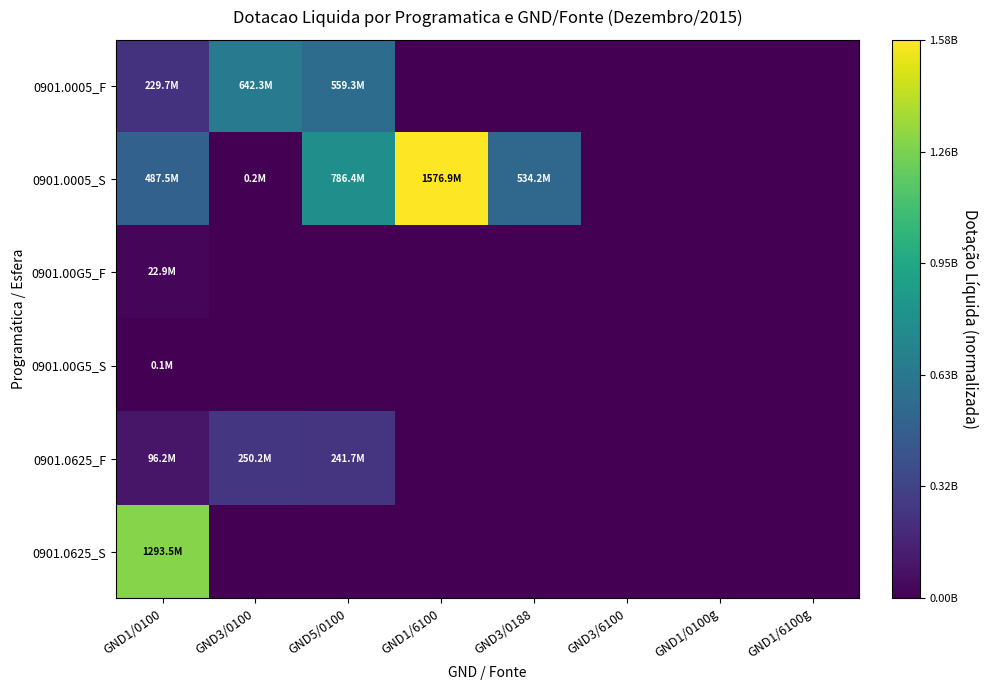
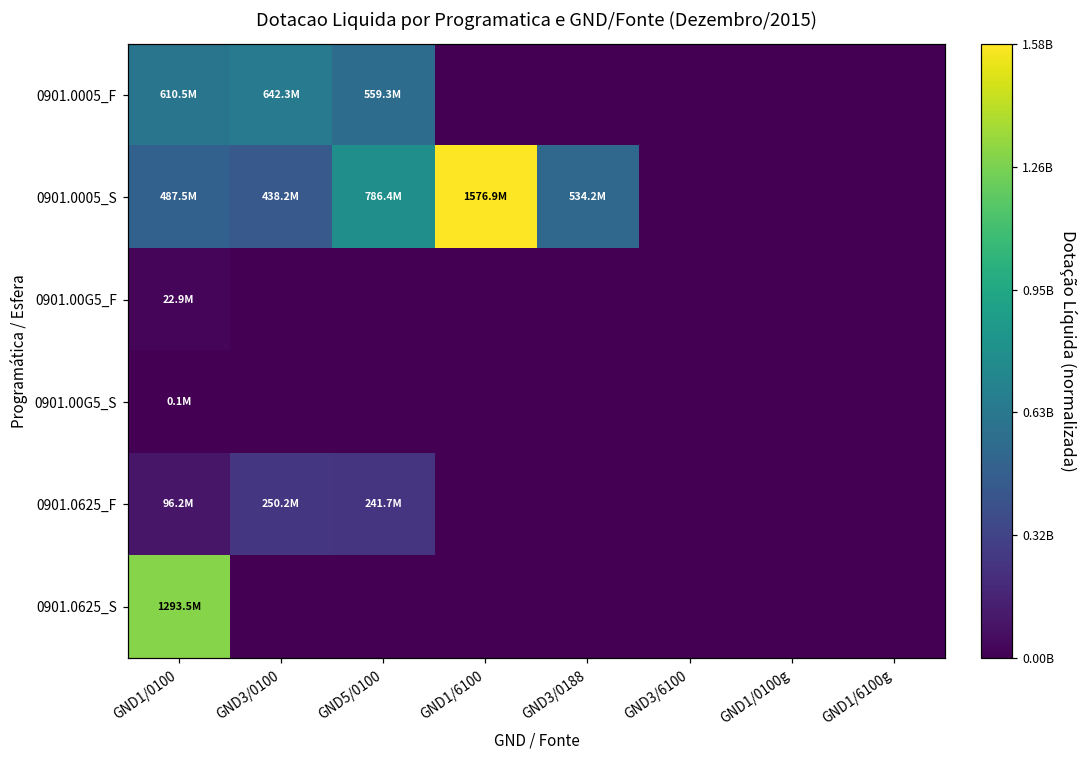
0901.0005_F, GND1/0100: 229.7M -> 610.5M
0901.0005_S, GND3/0100: 0.2M -> 438.2M
